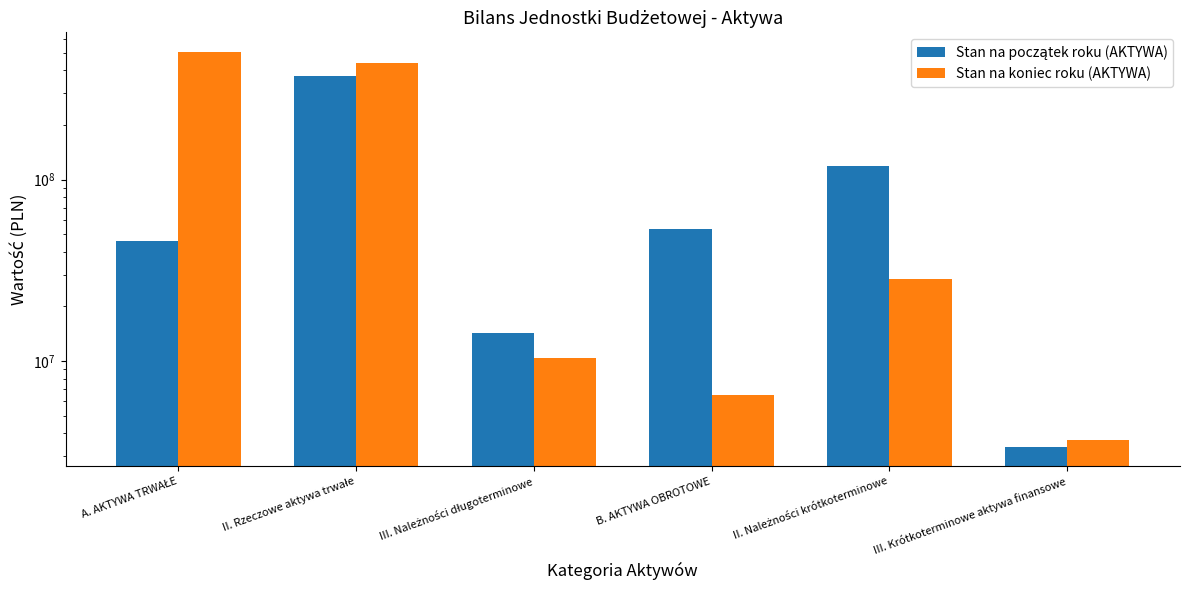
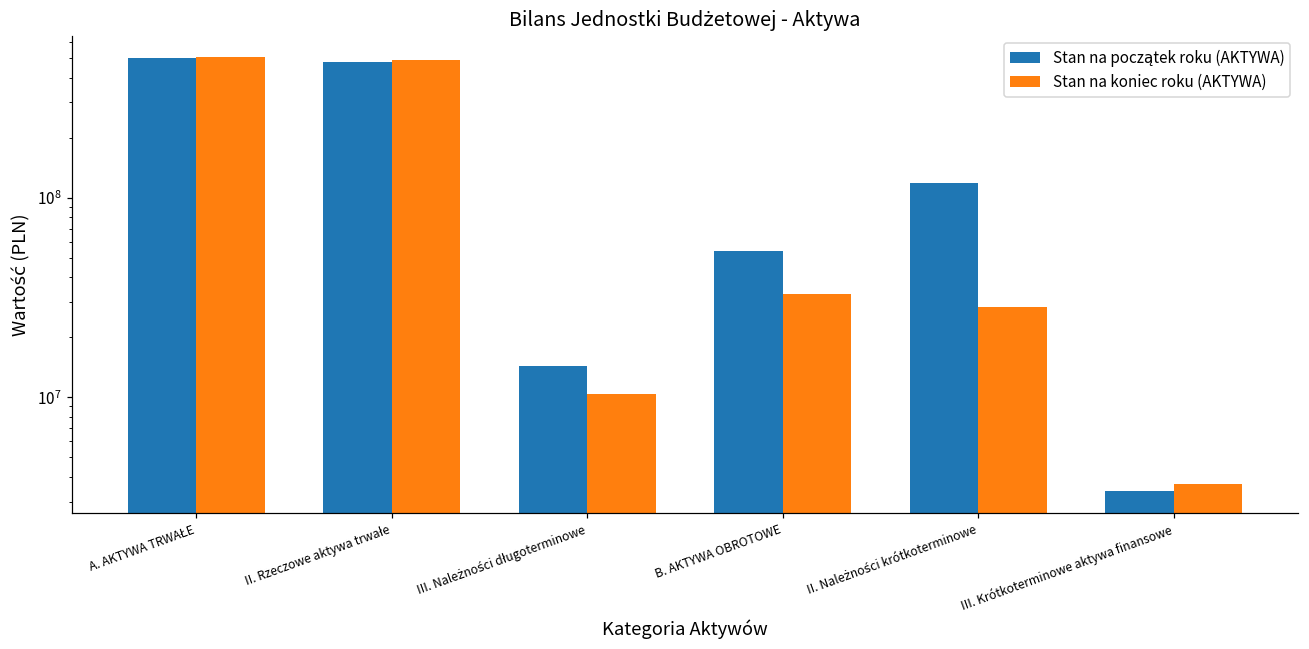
Stan na początek roku (AKTYWA), A. AKTYWA TRWAŁE: 46000000 -> 500000000
Stan na początek roku (AKTYWA), II. Rzeczowe aktywa trwałe: 370000000 -> 480000000
Stan na koniec roku (AKTYWA), II. Rzeczowe aktywa trwałe: 440000000 -> 490000000
Stan na koniec roku (AKTYWA), B. AKTYWA OBROTOWE: 6500000 -> 33000000
